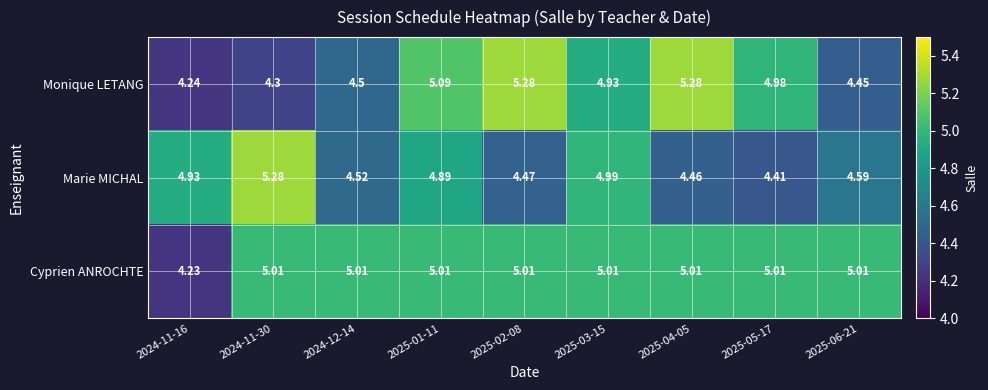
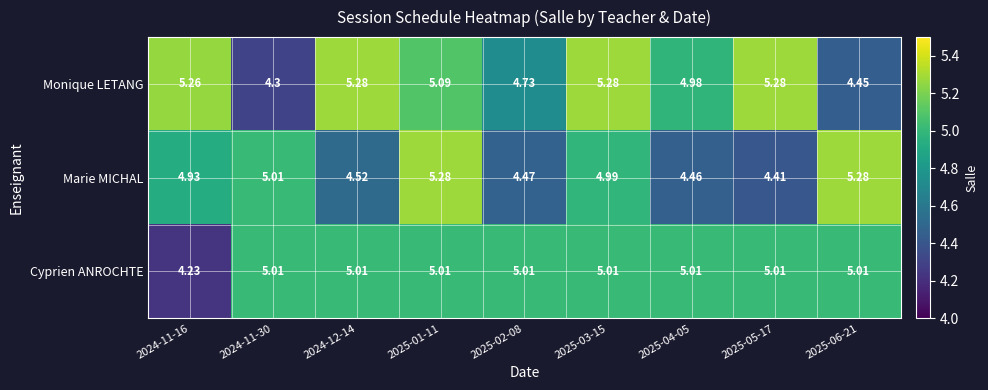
Monique LETANG, 2024-11-16: 4.24 -> 5.26
Monique LETANG, 2024-12-14: 4.5 -> 5.28
Monique LETANG, 2025-02-08: 5.28 -> 4.73
Monique LETANG, 2025-03-15: 4.93 -> 5.28
Monique LETANG, 2025-04-05: 5.28 -> 4.98
Monique LETANG, 2025-05-17: 4.98 -> 5.28
Marie MICHAL, 2024-11-30: 5.28 -> 5.01
Marie MICHAL, 2025-01-11: 4.89 -> 5.28
Marie MICHAL, 2025-06-21: 4.59 -> 5.28
